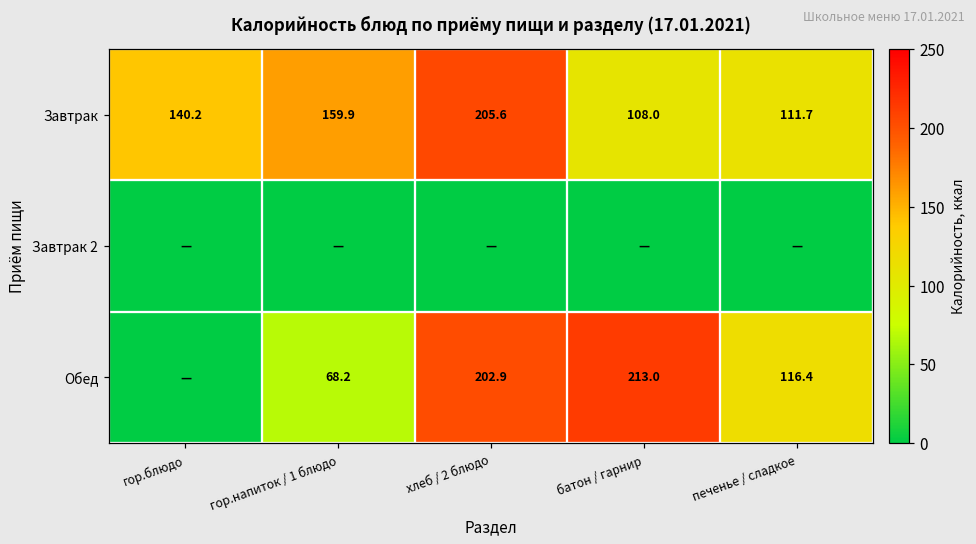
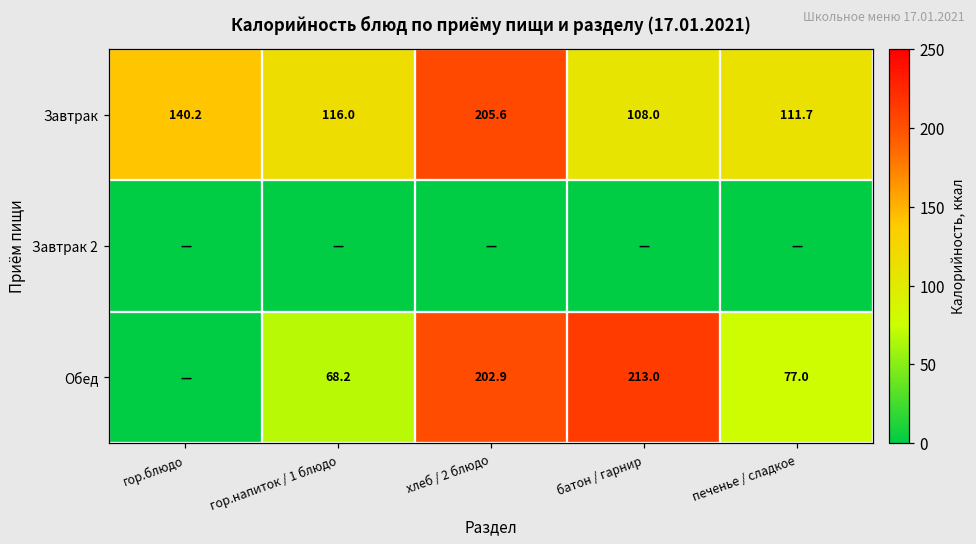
Завтрак, гор.напиток / 1 блюдо: 159.9 -> 116.0
Обед, печенье / сладкое: 116.4 -> 77.0
